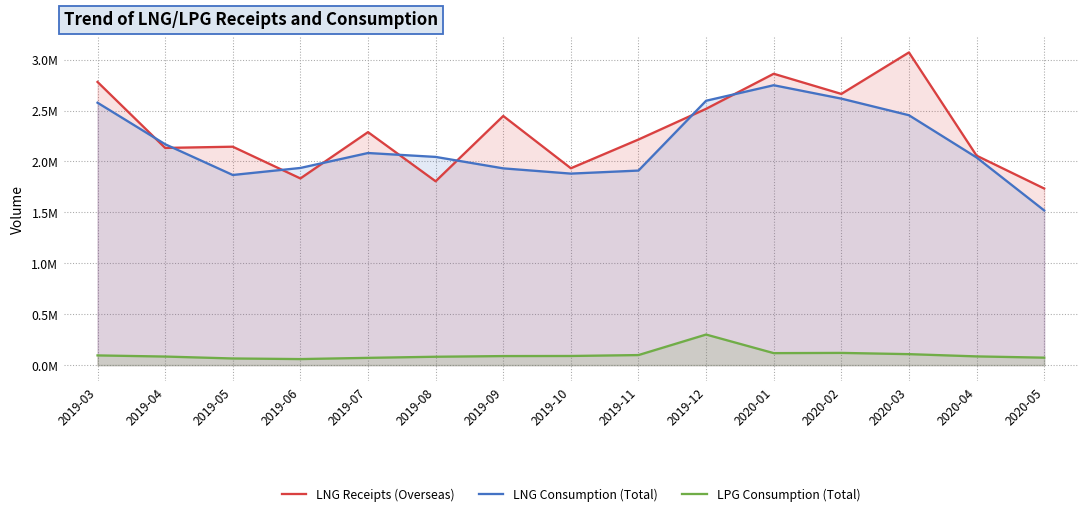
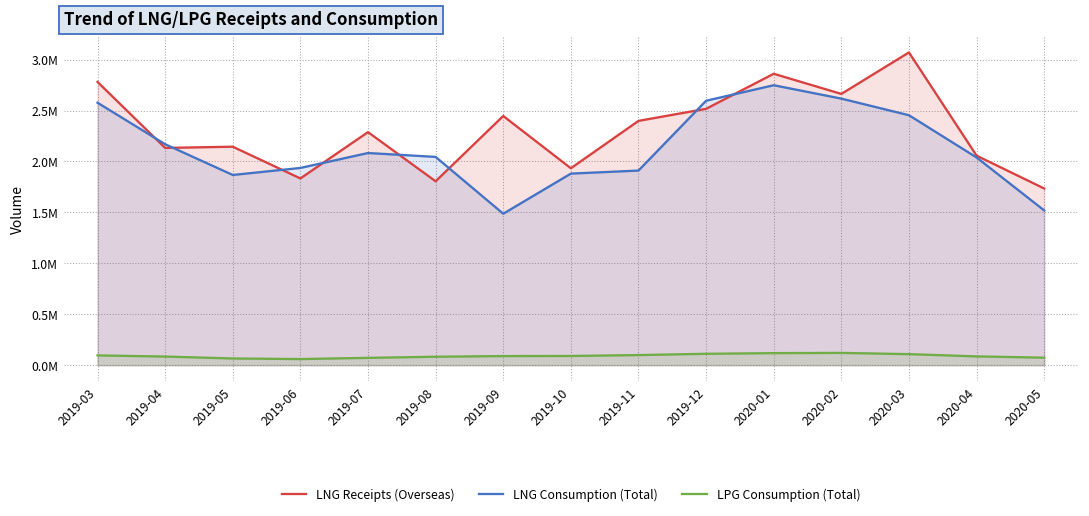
LNG Consumption (Total), 2019-09: 1900000 -> 1500000
LNG Receipts (Overseas), 2019-11: 2200000 -> 2400000
LPG Consumption (Total), 2019-12: 300000 -> 100000
